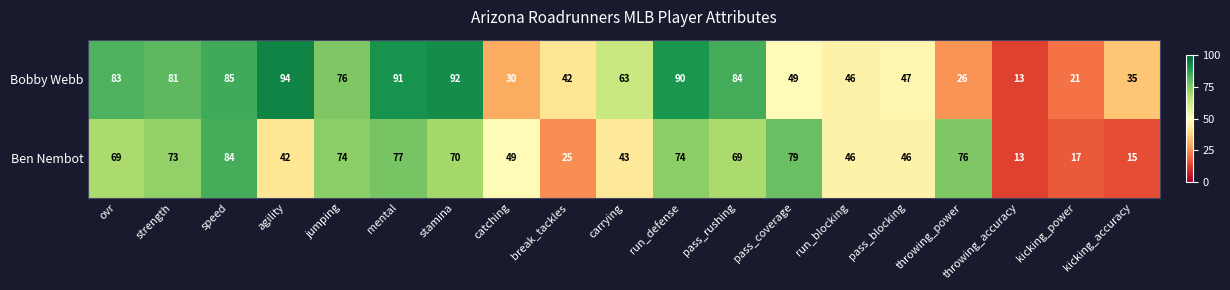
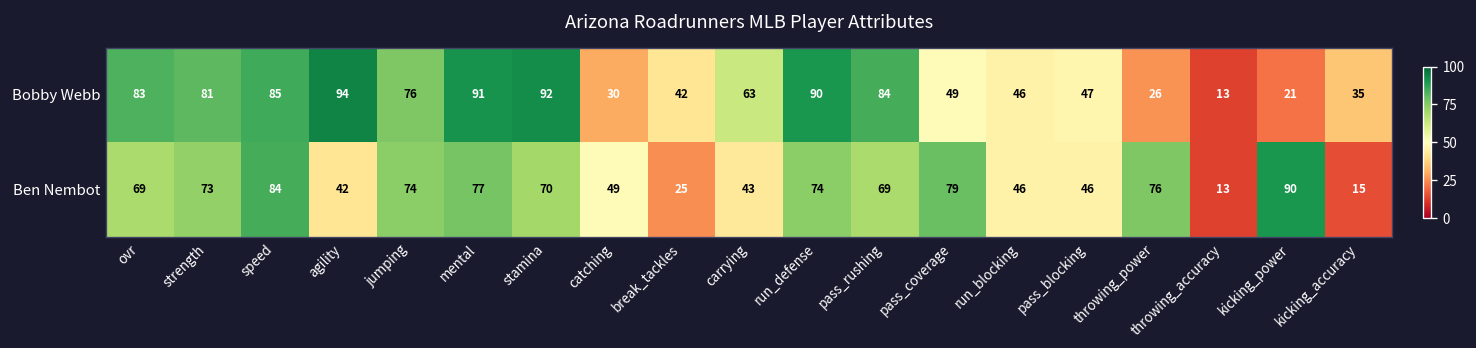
Ben Nembot, kicking_power: 17 -> 90
